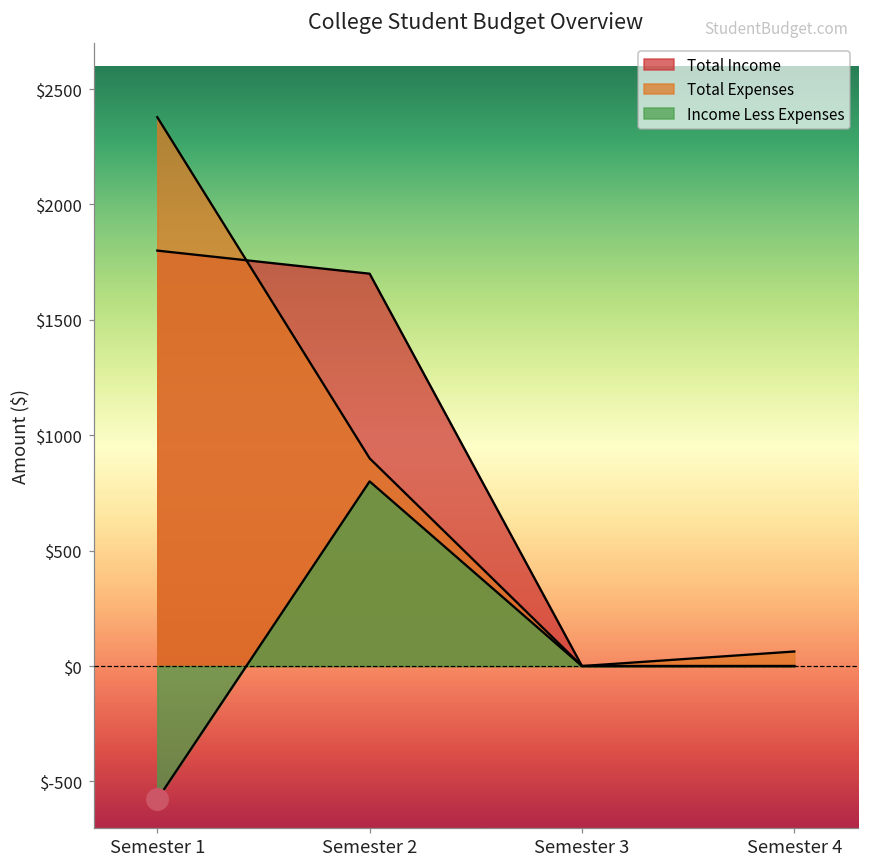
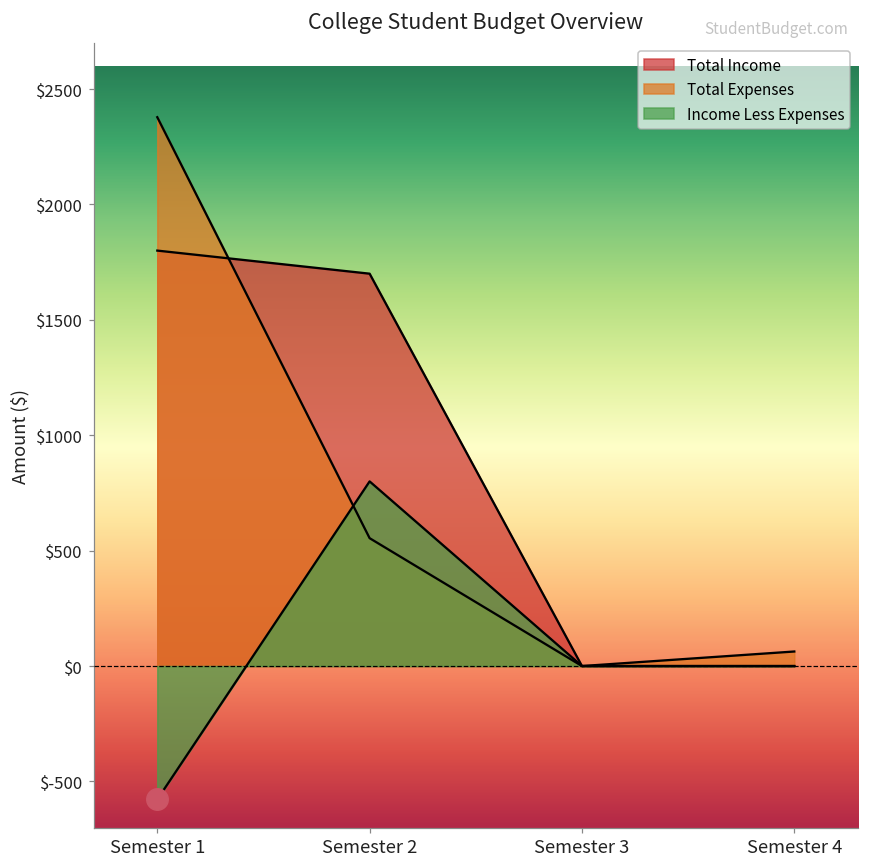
Total Expenses, Semester 2: $900 -> $550
